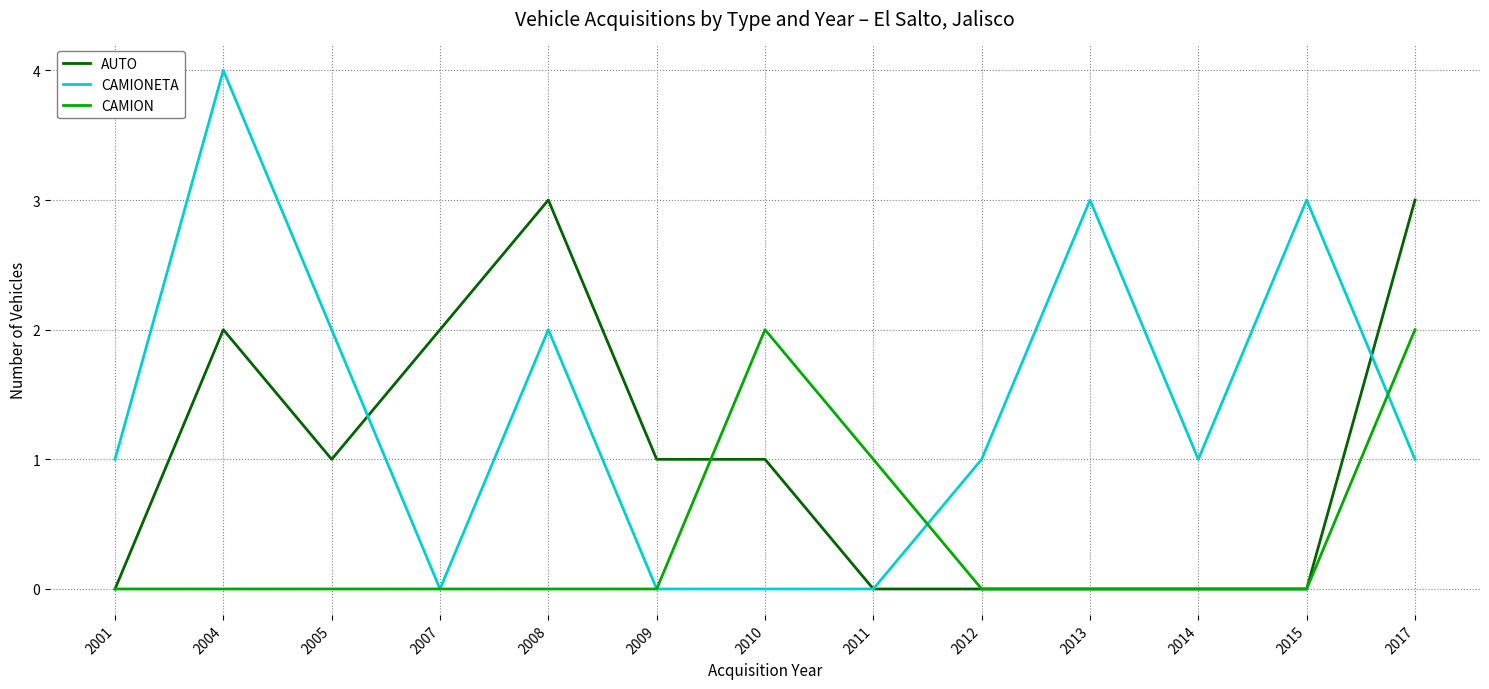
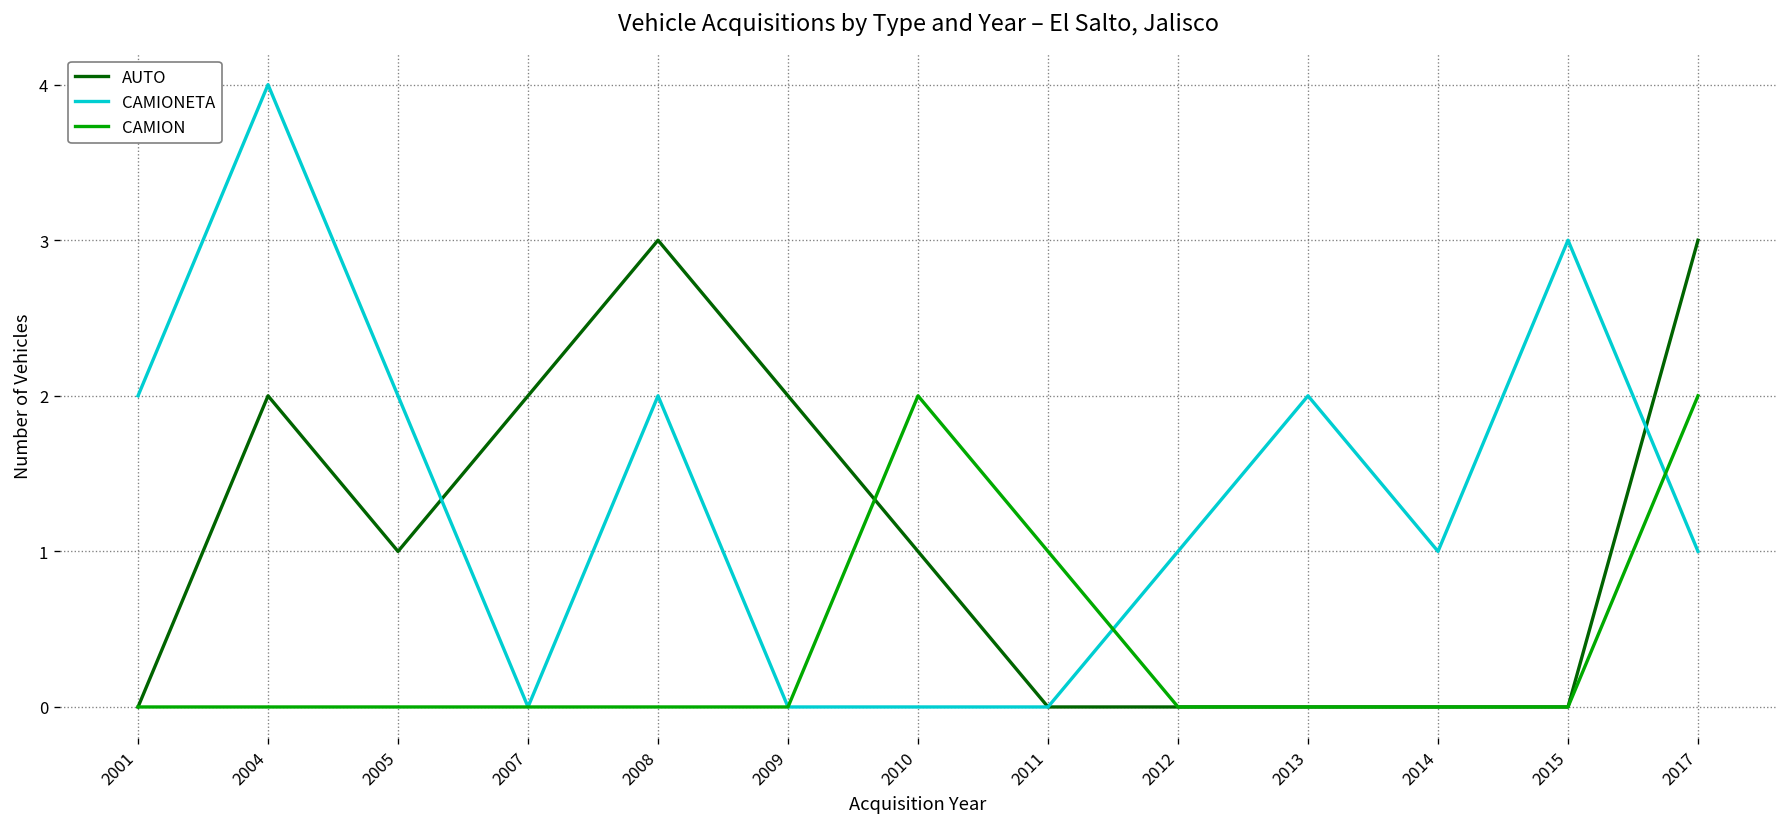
CAMIONETA, 2001: 1 -> 2
AUTO, 2009: 1 -> 2
CAMIONETA, 2013: 3 -> 2
